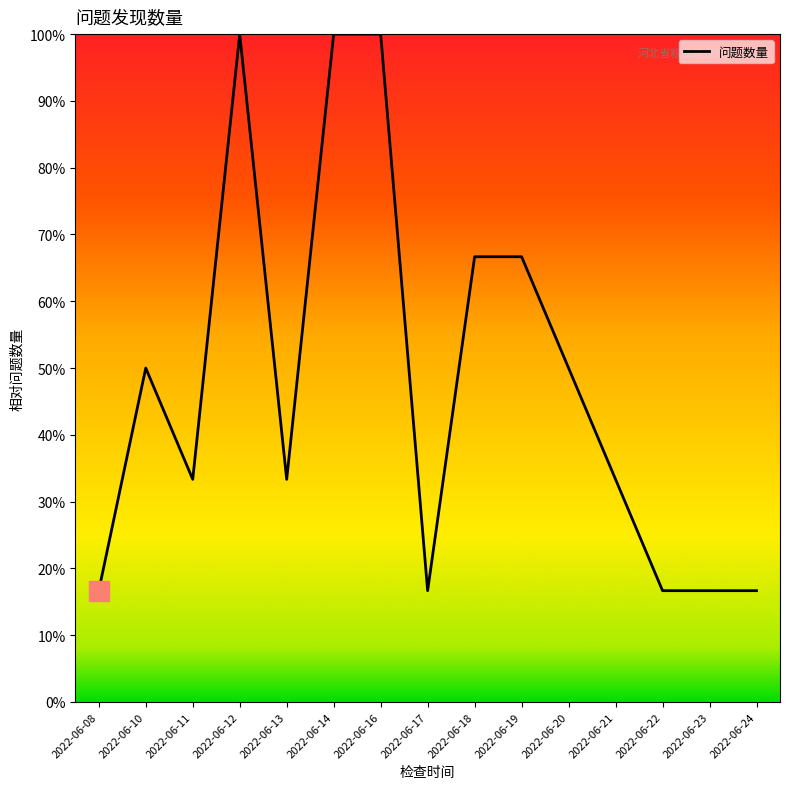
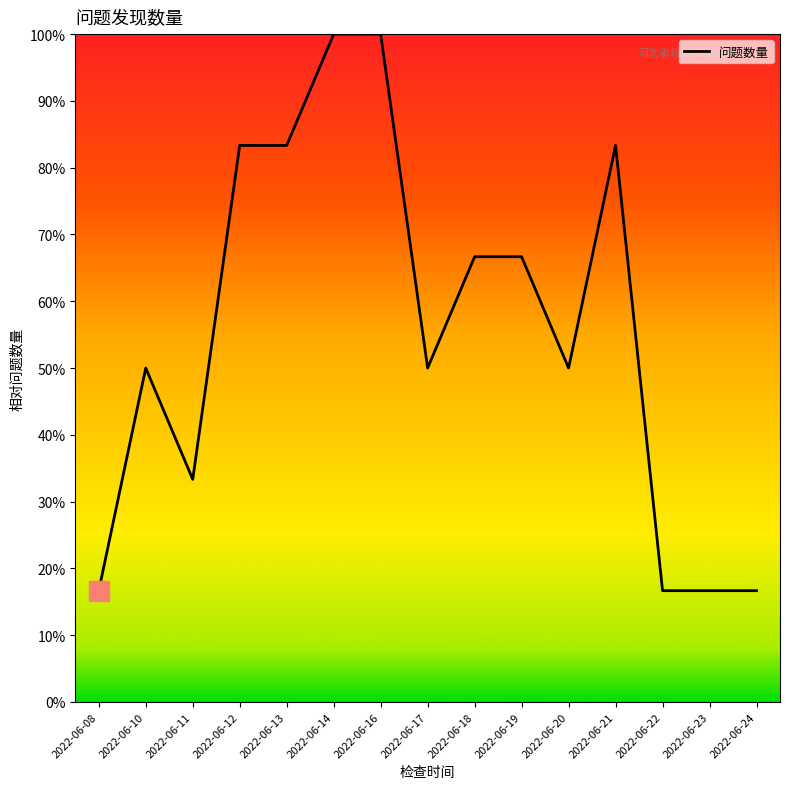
问题数量, 2022-06-12: 100% -> 83%
问题数量, 2022-06-13: 33% -> 83%
问题数量, 2022-06-17: 17% -> 50%
问题数量, 2022-06-21: 33% -> 83%
